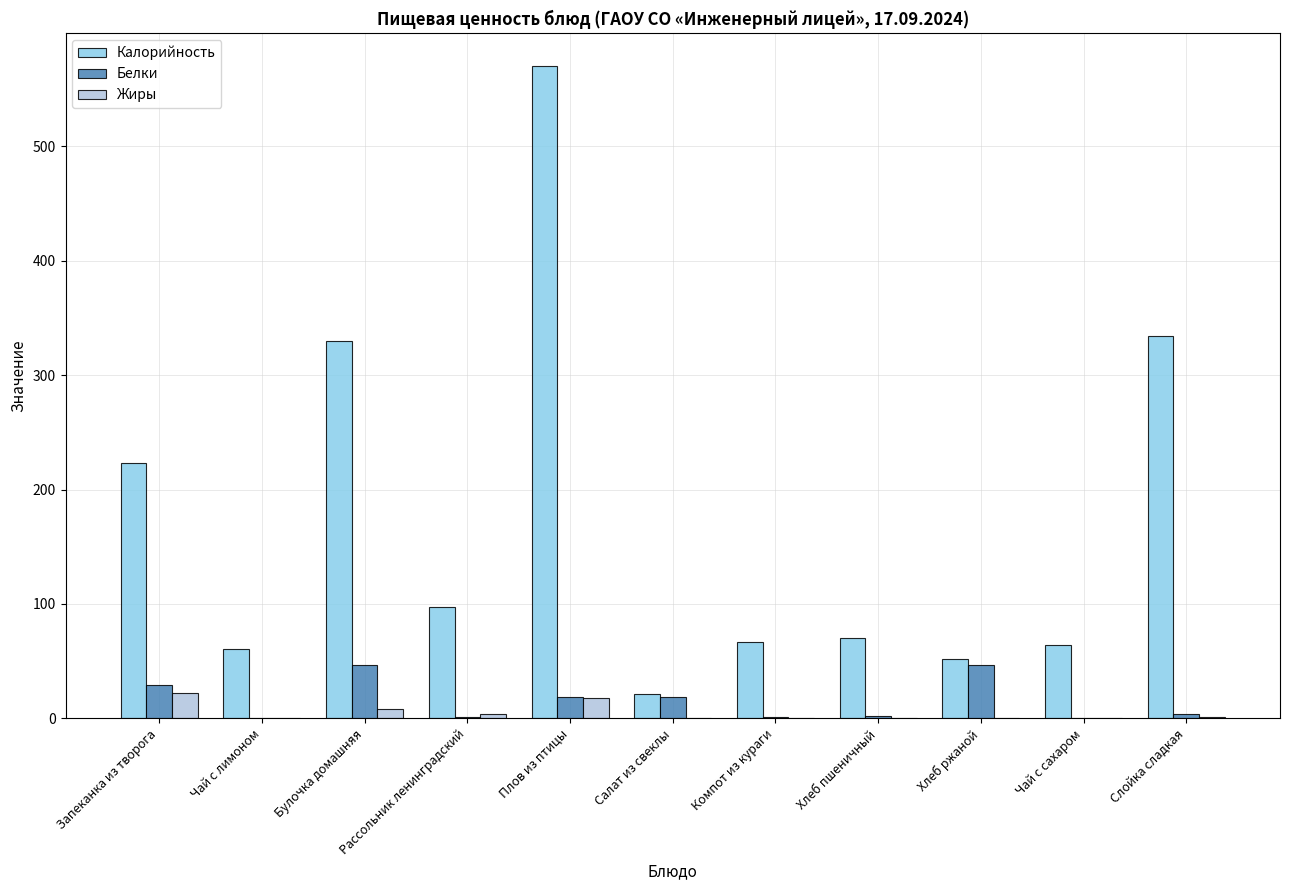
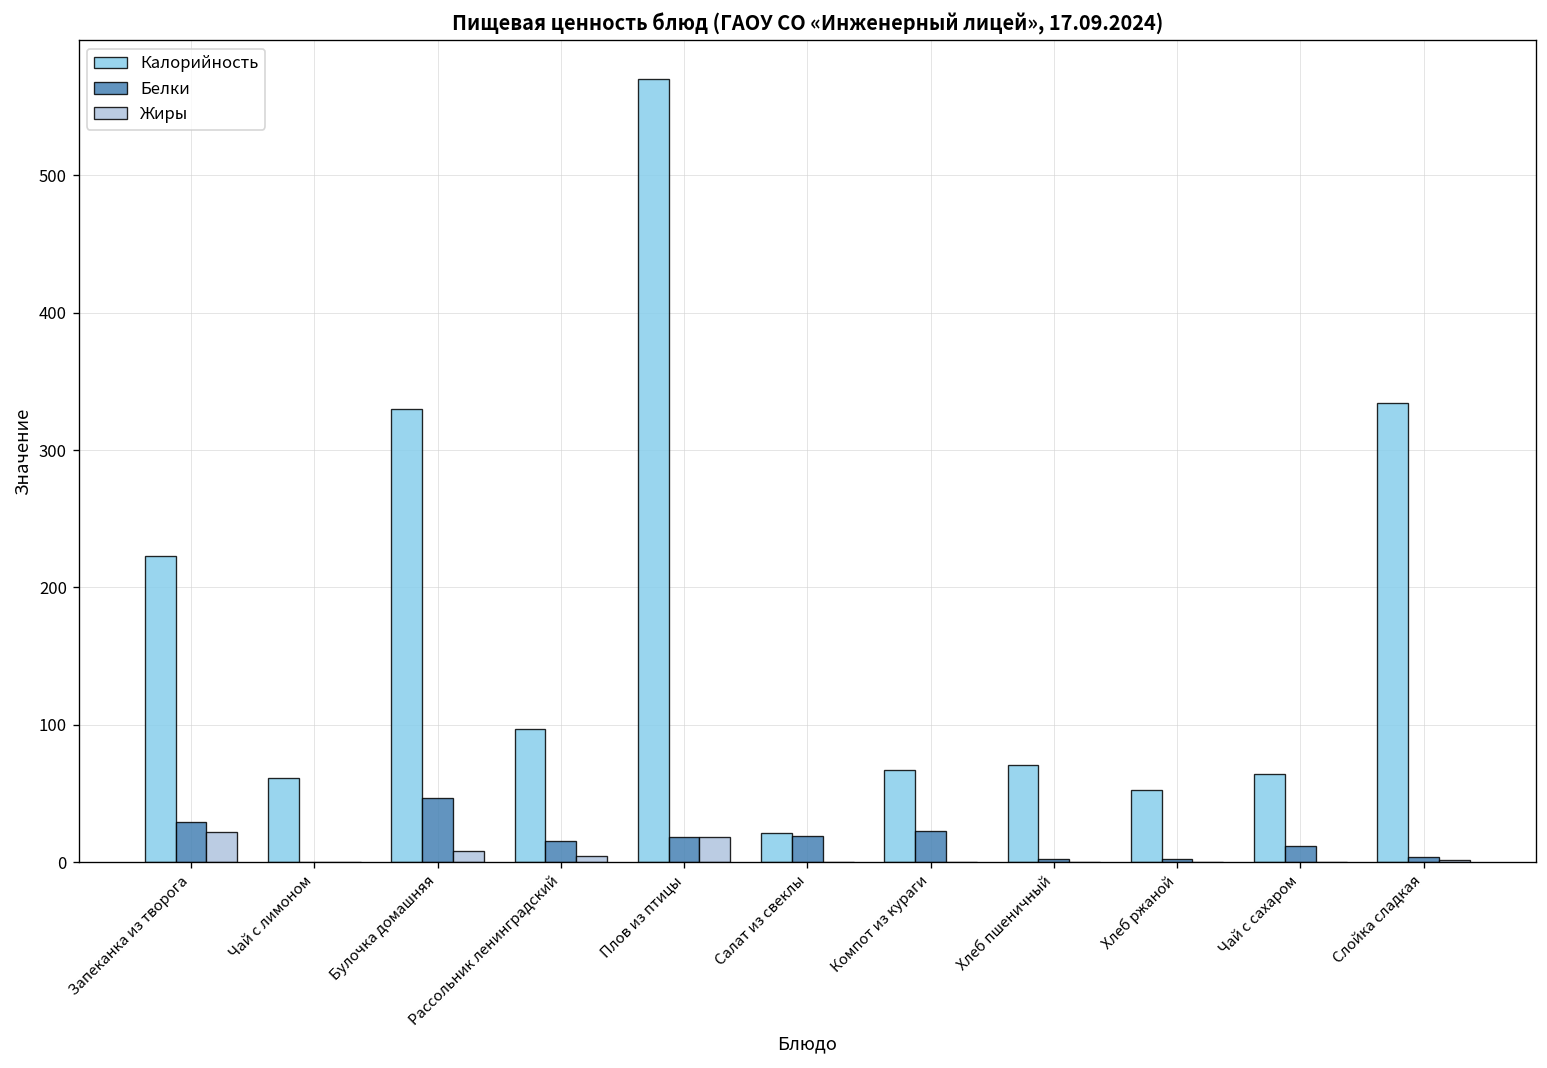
Белки, Рассольник ленинградский: 2 -> 16
Белки, Компот из кураги: 1 -> 23
Белки, Хлеб ржаной: 47 -> 2
Белки, Чай с сахаром: 0 -> 12
